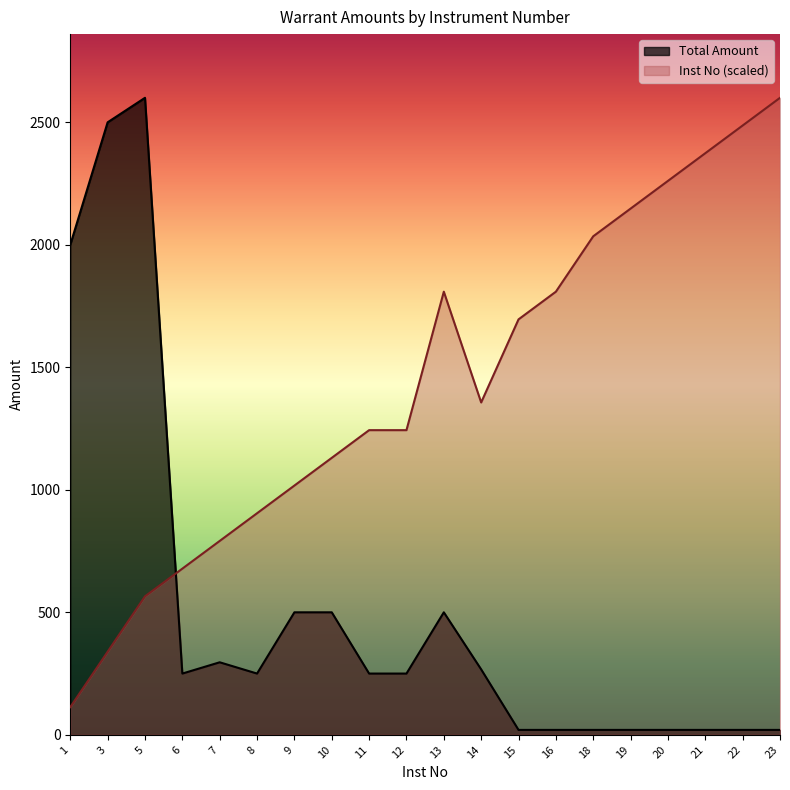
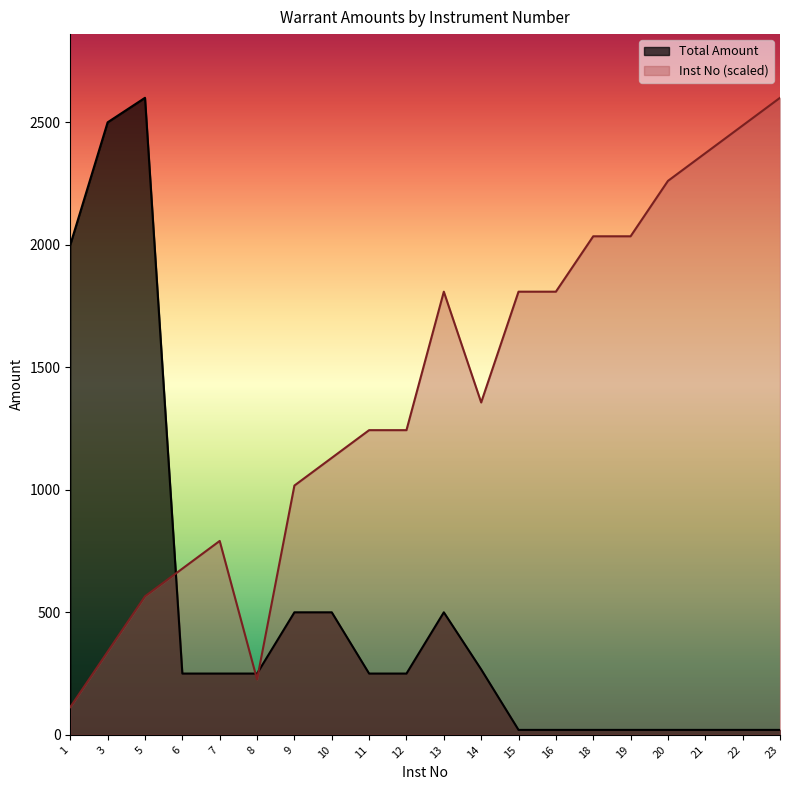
Total Amount, 7: 300 -> 250
Inst No (scaled), 8: 900 -> 230
Inst No (scaled), 15: 1700 -> 1810
Inst No (scaled), 19: 2150 -> 2030
